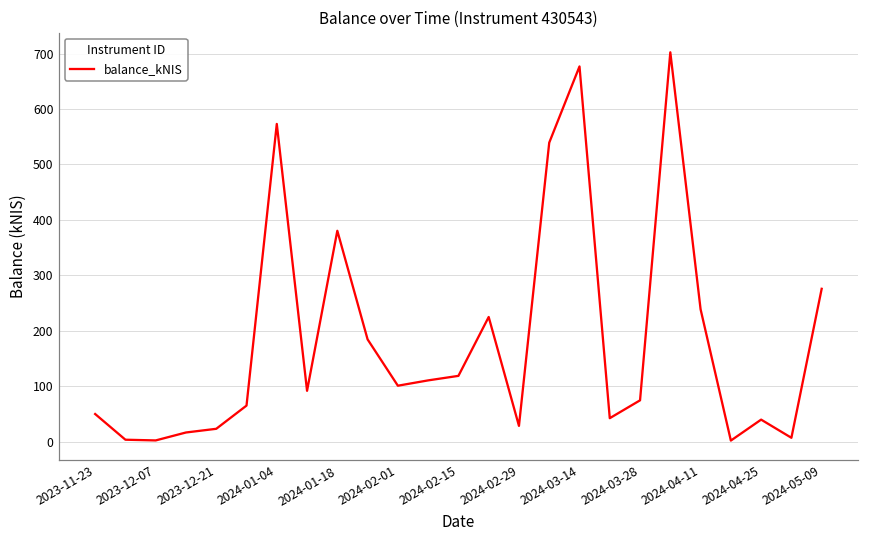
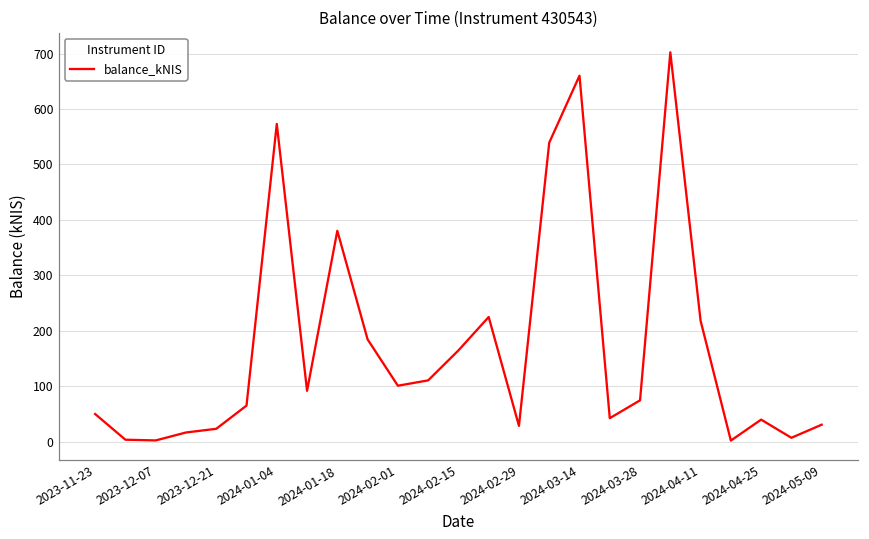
2024-02-15: 120 -> 160
2024-03-14: 680 -> 660
2024-04-11: 240 -> 220
2024-05-09: 280 -> 30
